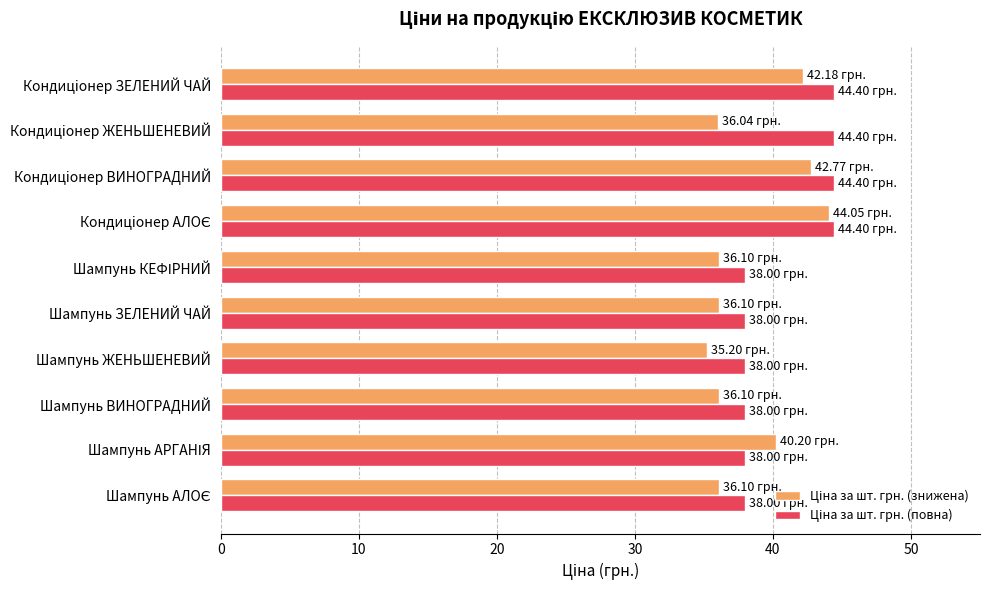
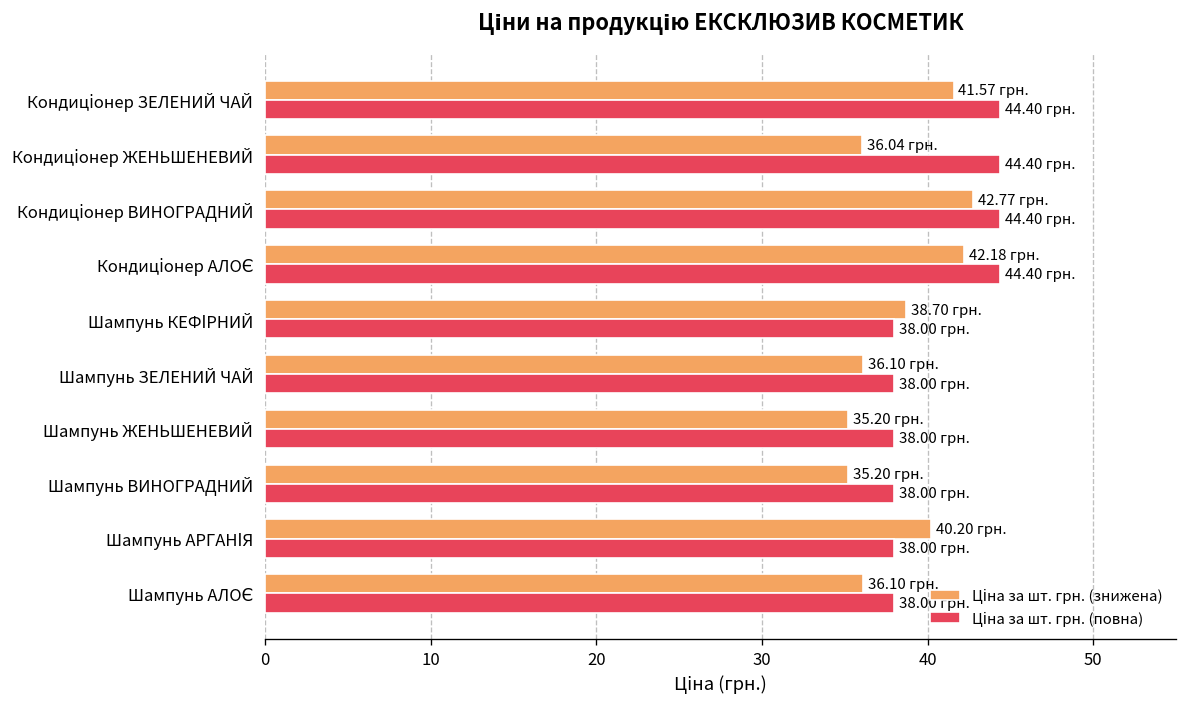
Ціна за шт. грн. (знижена), Кондиціонер ЗЕЛЕНИЙ ЧАЙ: 42.18 -> 41.57
Ціна за шт. грн. (знижена), Кондиціонер АЛОЄ: 44.05 -> 42.18
Ціна за шт. грн. (знижена), Шампунь КЕФІРНИЙ: 36.10 -> 38.70
Ціна за шт. грн. (знижена), Шампунь ВИНОГРАДНИЙ: 36.10 -> 35.20
